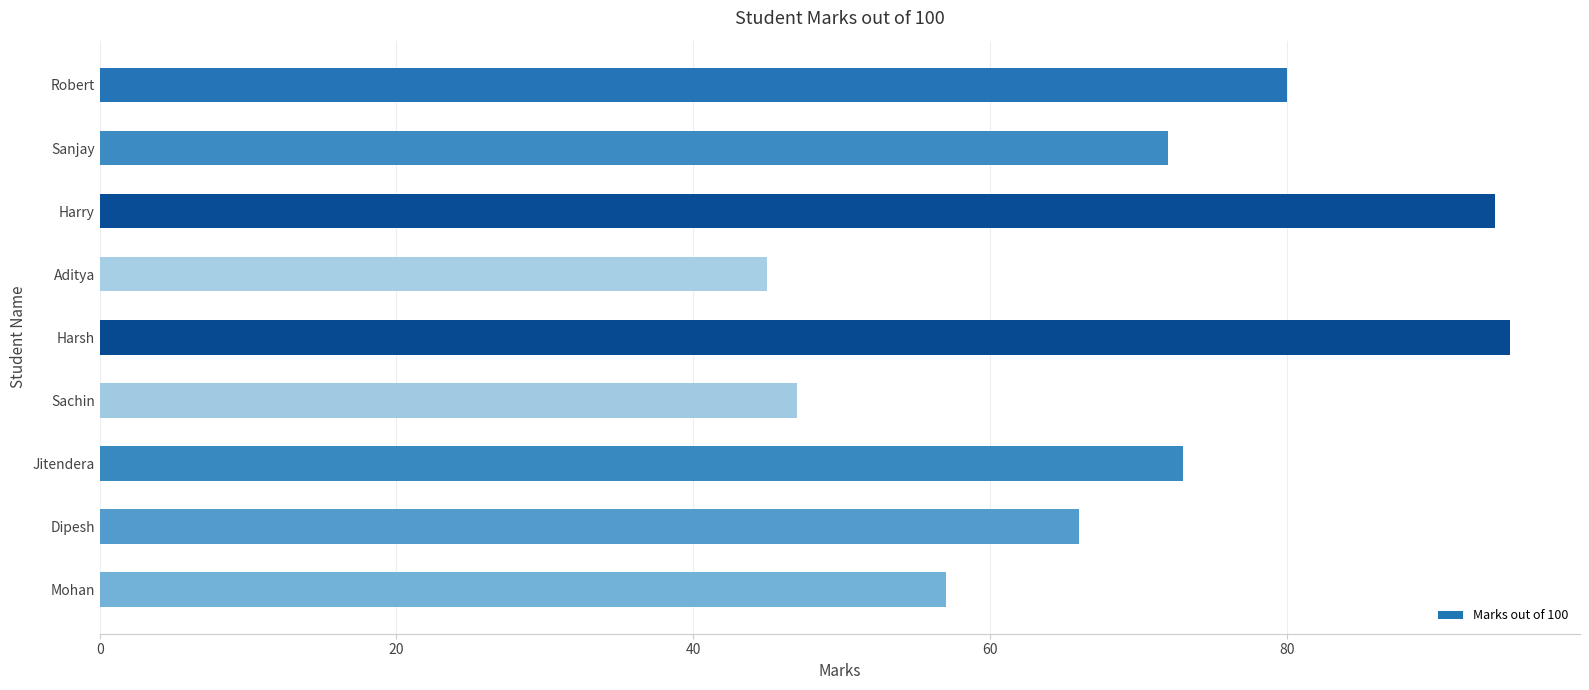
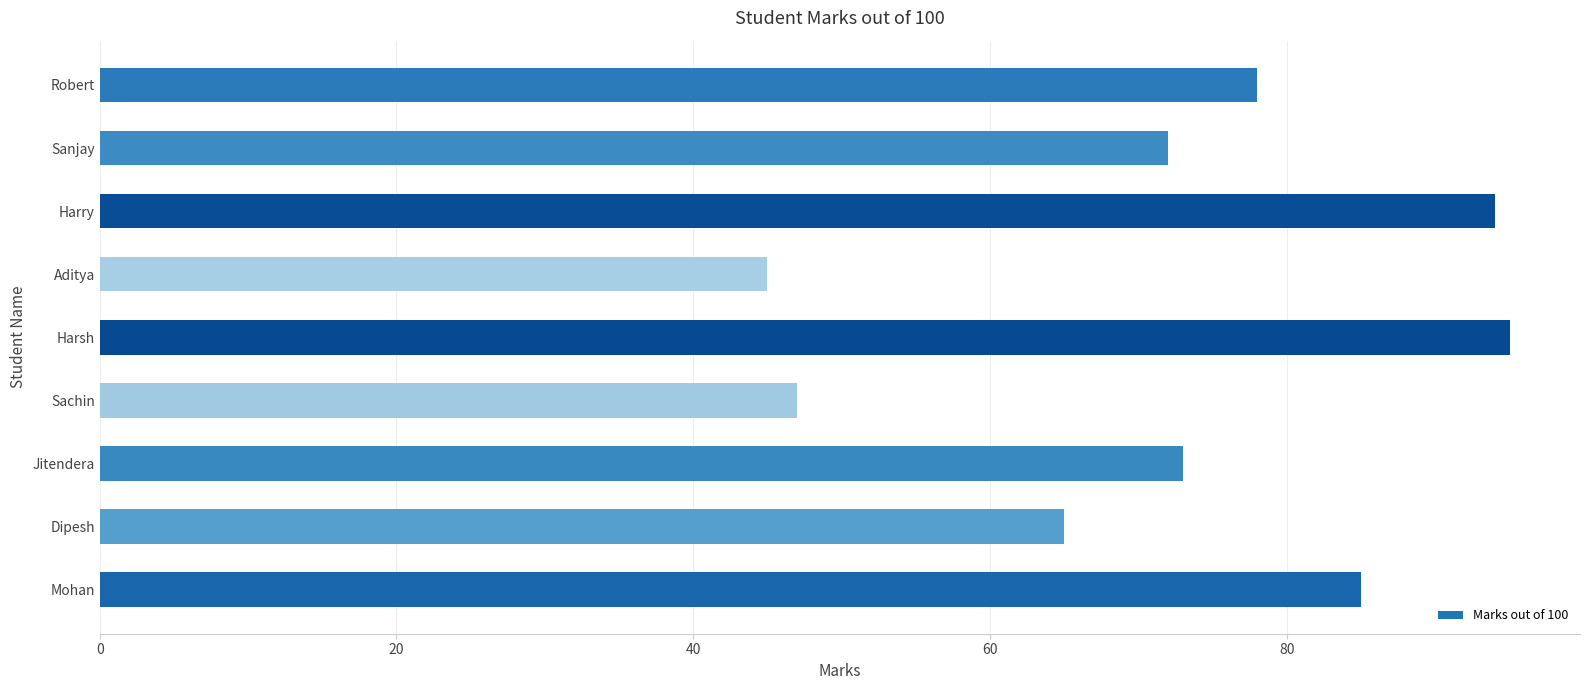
Robert: 80 -> 78
Dipesh: 66 -> 65
Mohan: 57 -> 85
